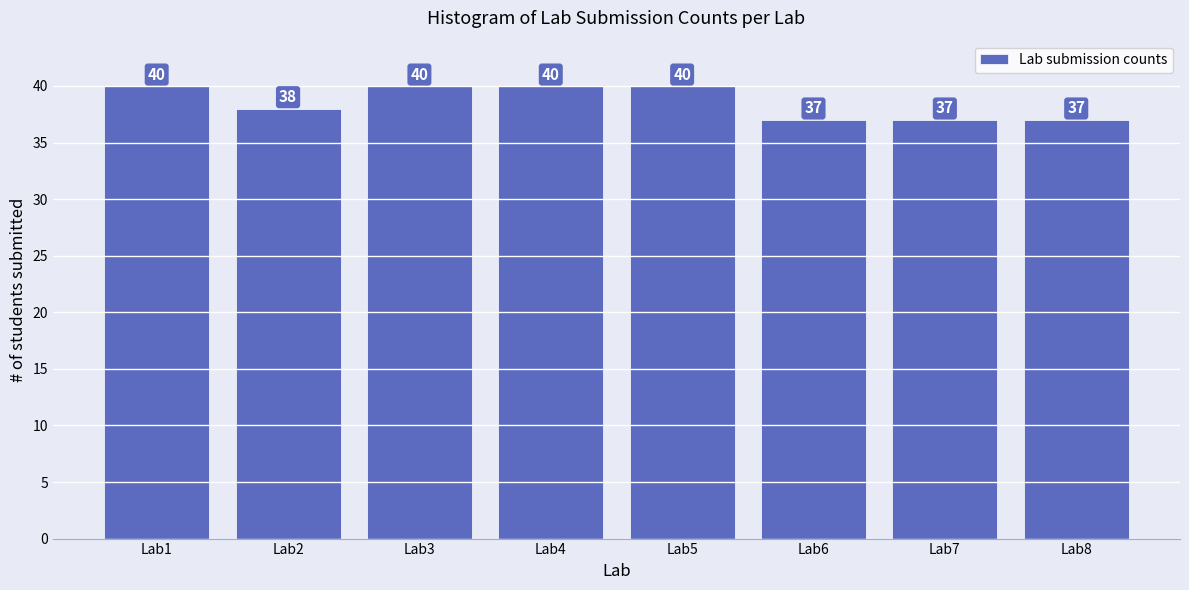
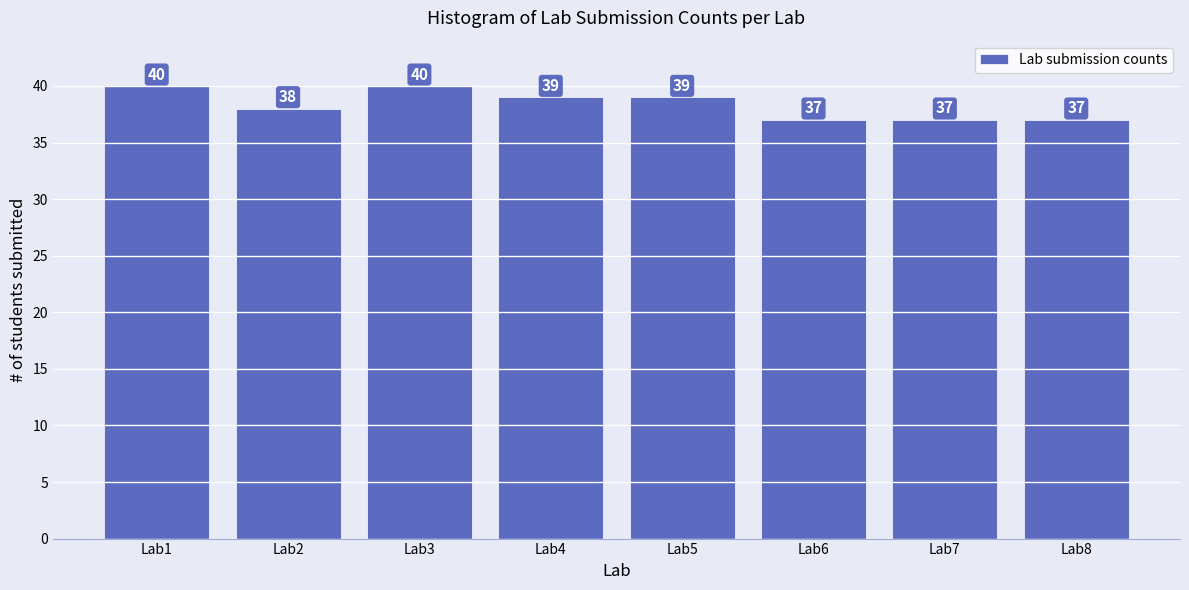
Lab4: 40 -> 39
Lab5: 40 -> 39
